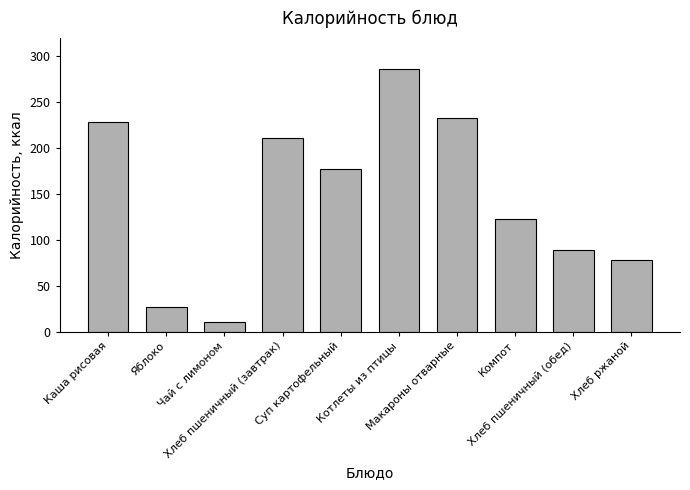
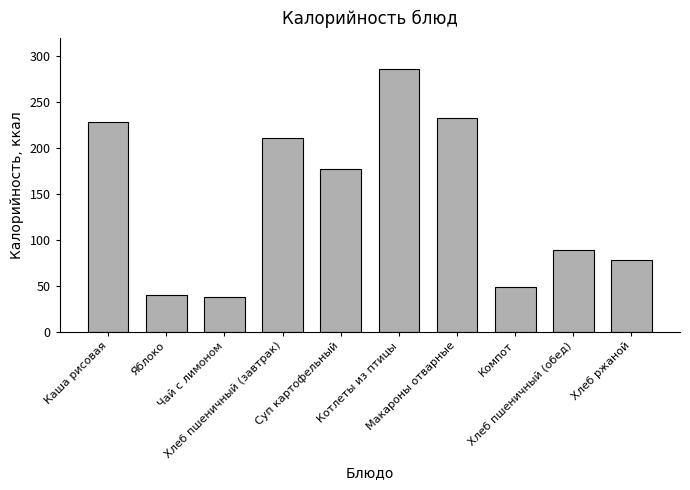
Яблоко: 30 -> 40
Чай с лимоном: 10 -> 40
Компот: 120 -> 50
